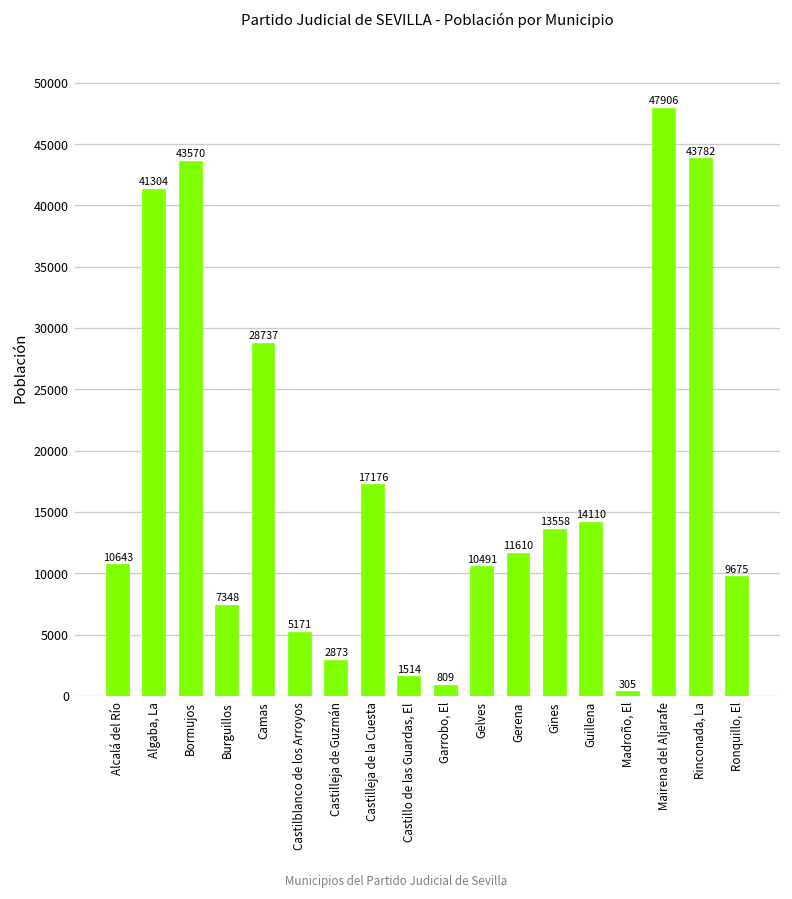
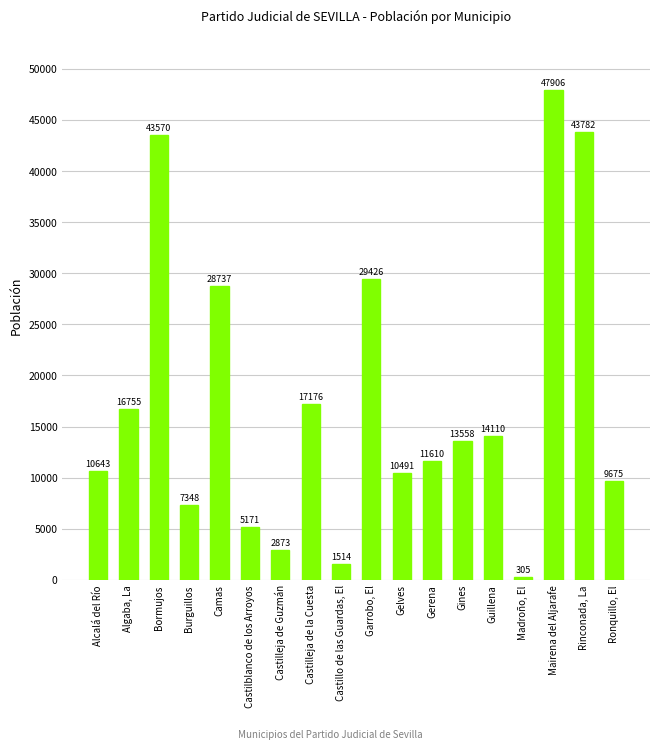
Algaba, La: 41304 -> 16755
Garrobo, El: 809 -> 29426
